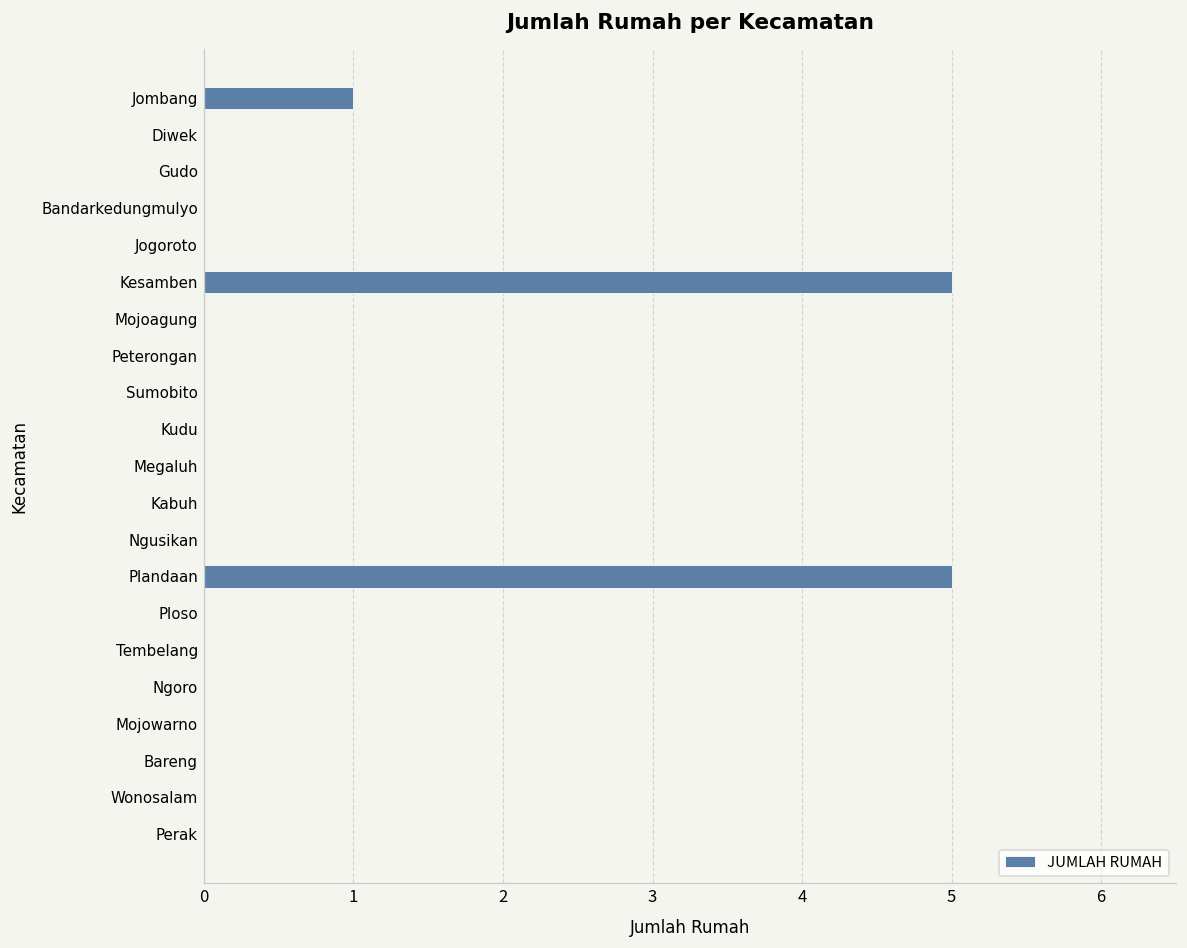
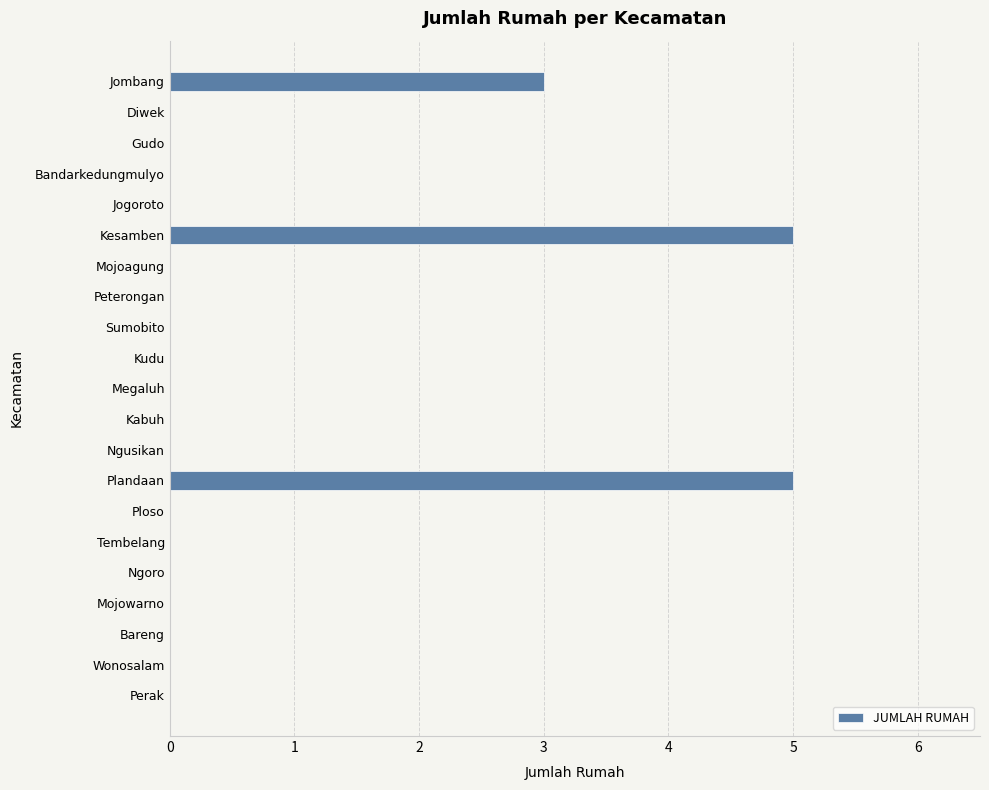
Jombang: 1 -> 3
